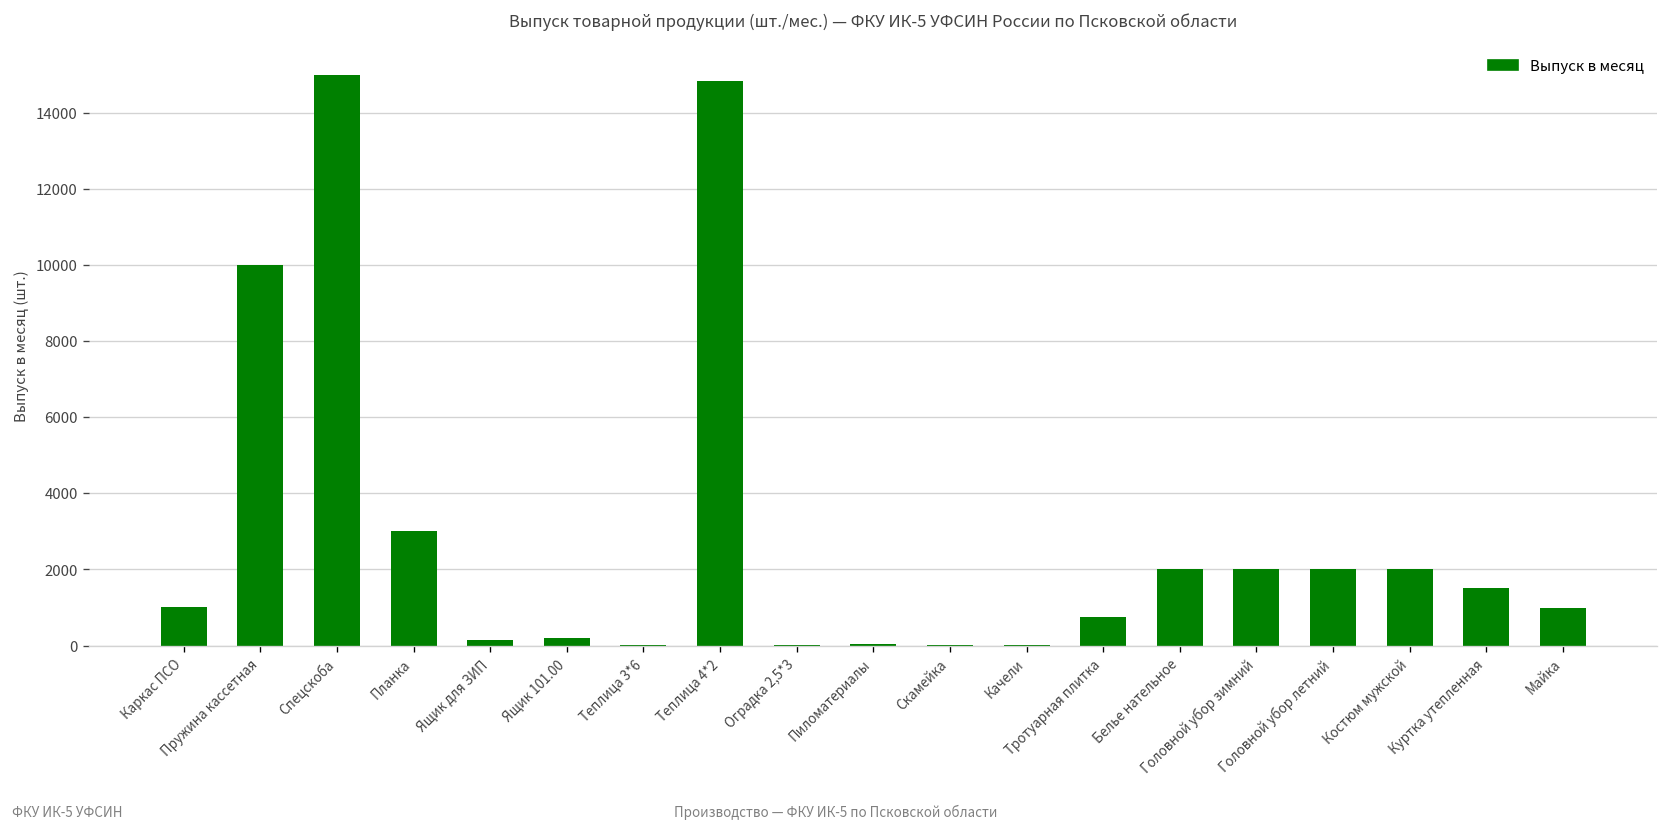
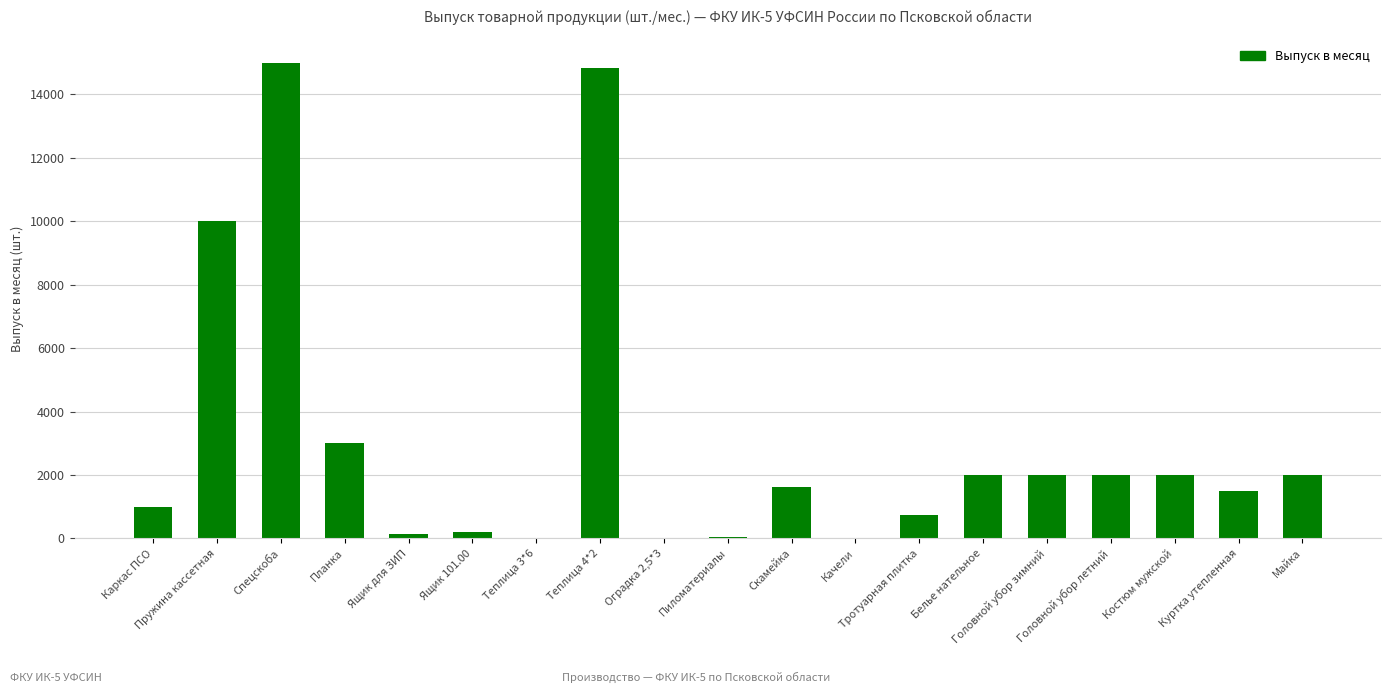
Скамейка: 0 -> 1600
Майка: 1000 -> 2000
